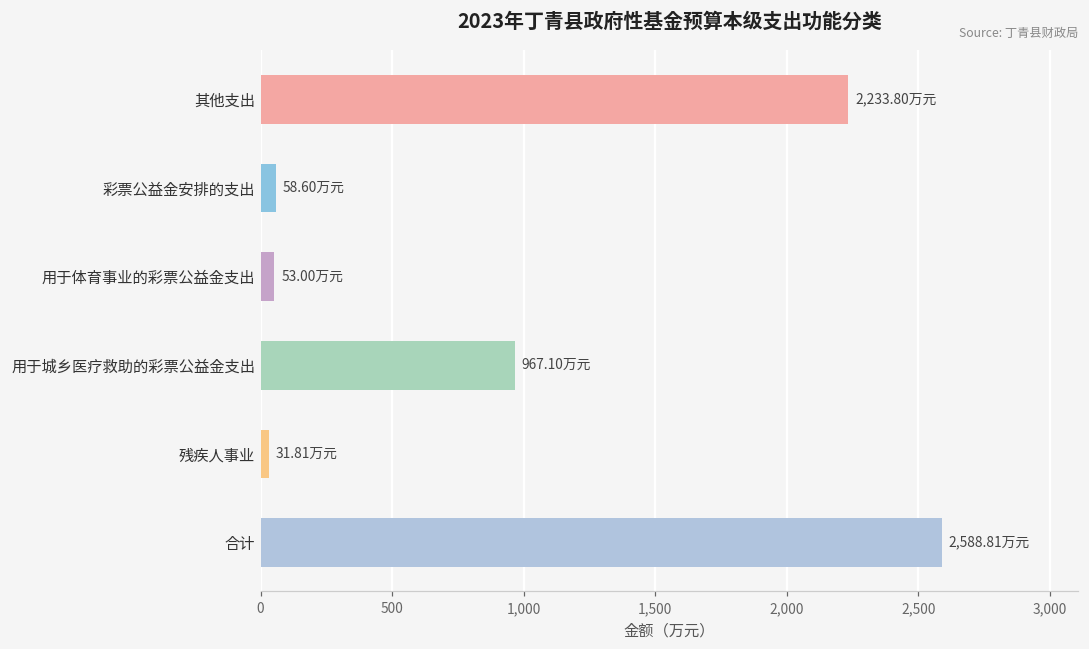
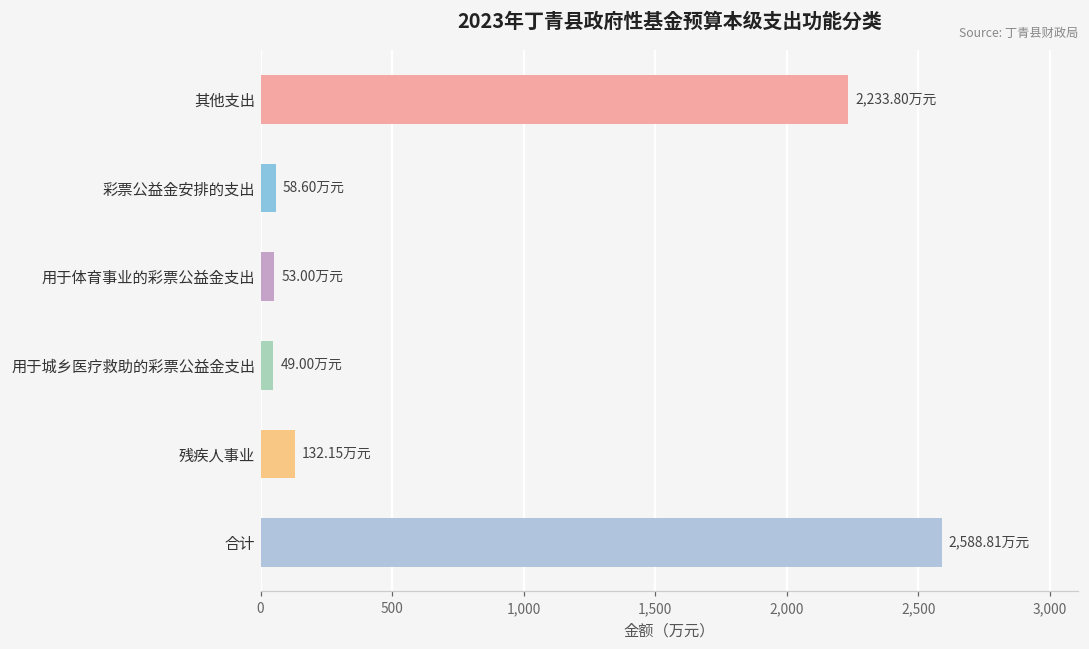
用于城乡医疗救助的彩票公益金支出: 967.10 -> 49.00
残疾人事业: 31.81 -> 132.15
